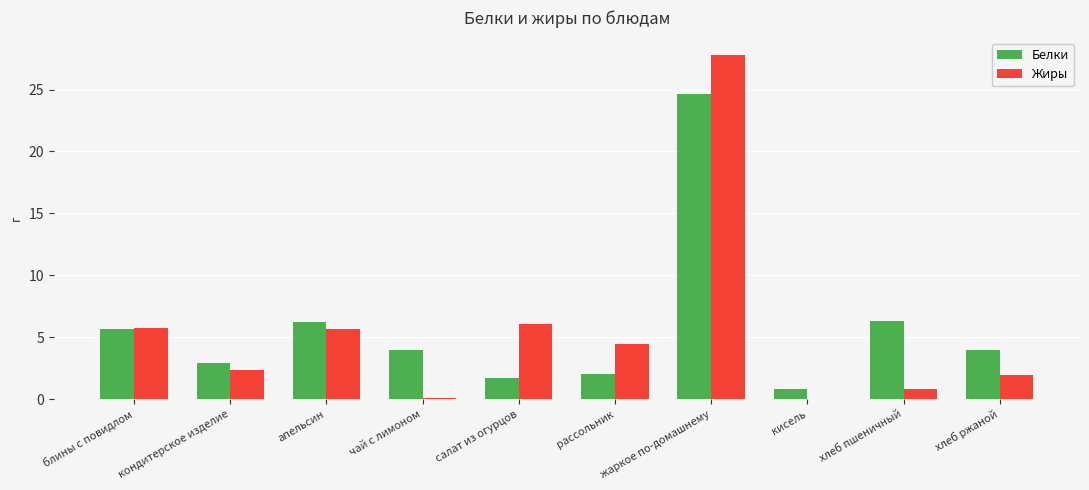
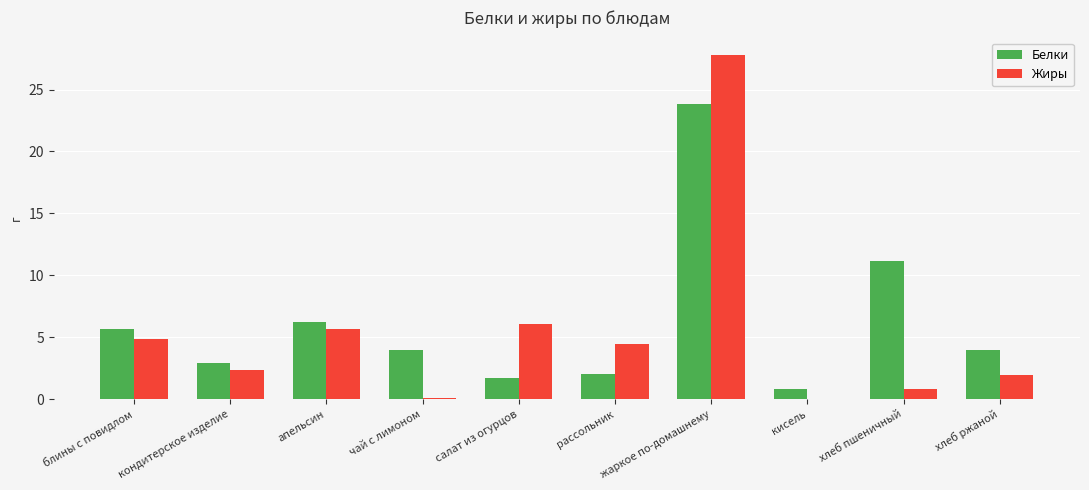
Жиры, блины с повидлом: 5.8 -> 4.9
Белки, жаркое по-домашнему: 24.6 -> 23.8
Белки, хлеб пшеничный: 6.3 -> 11.1
